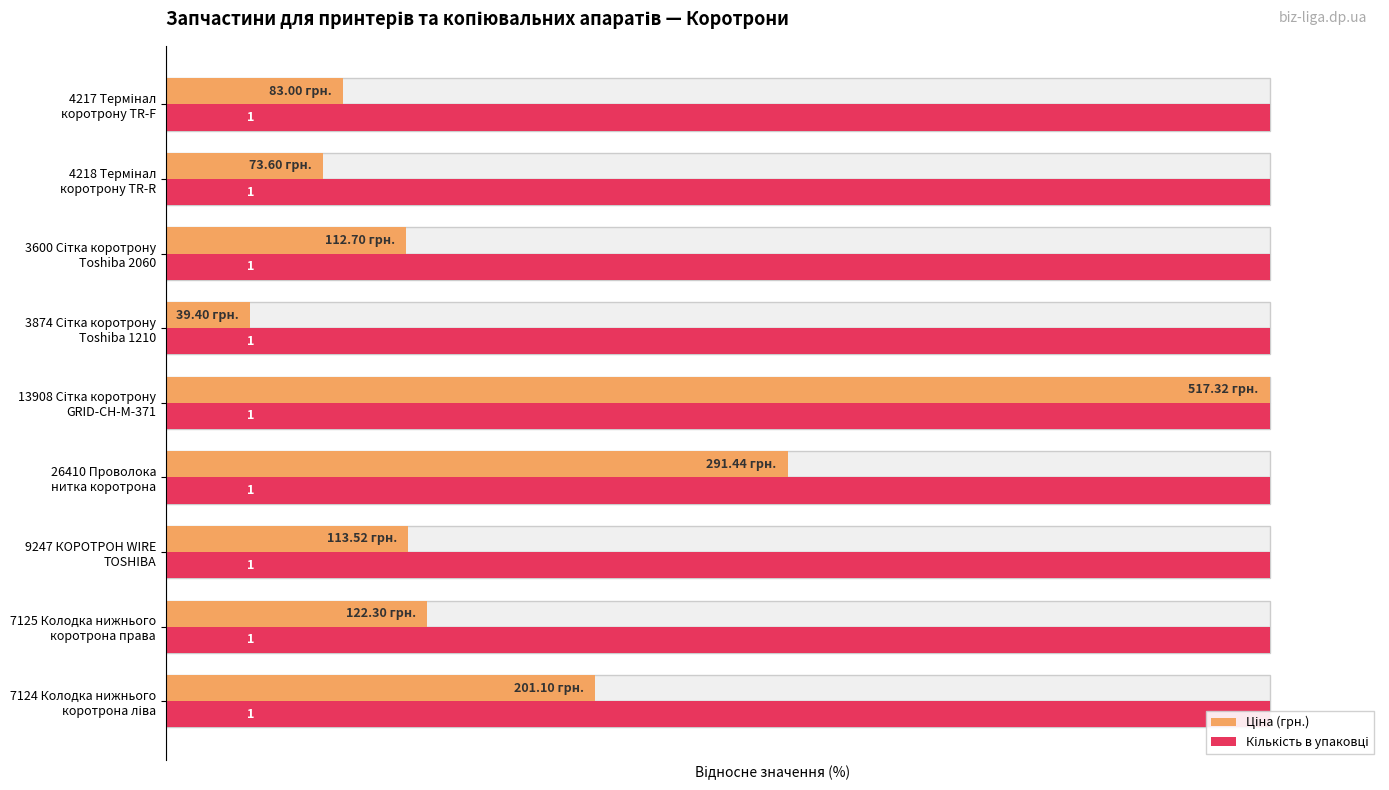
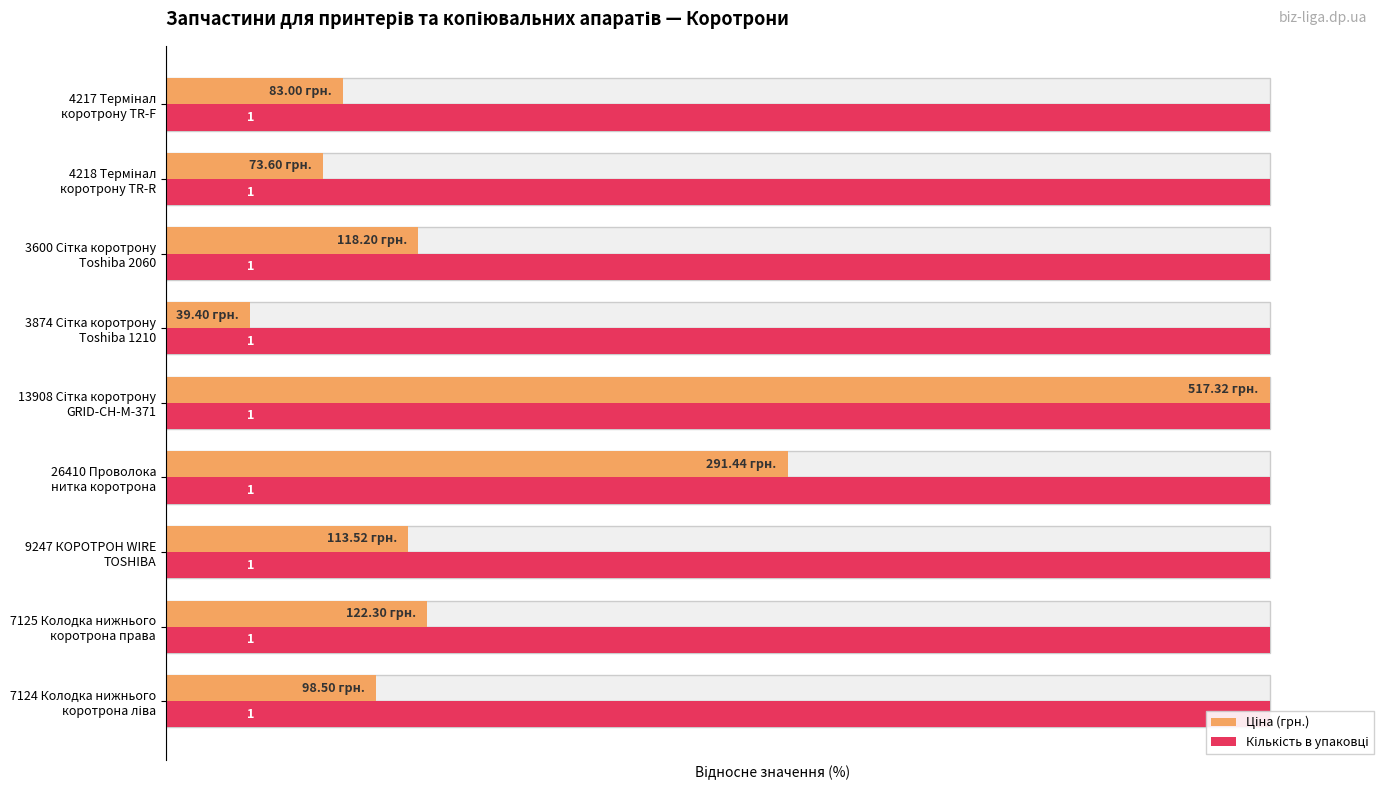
Ціна (грн.), 3600 Сітка коротрону Toshiba 2060: 112.70 -> 118.20
Ціна (грн.), 7124 Колодка нижнього коротрона ліва: 201.10 -> 98.50
